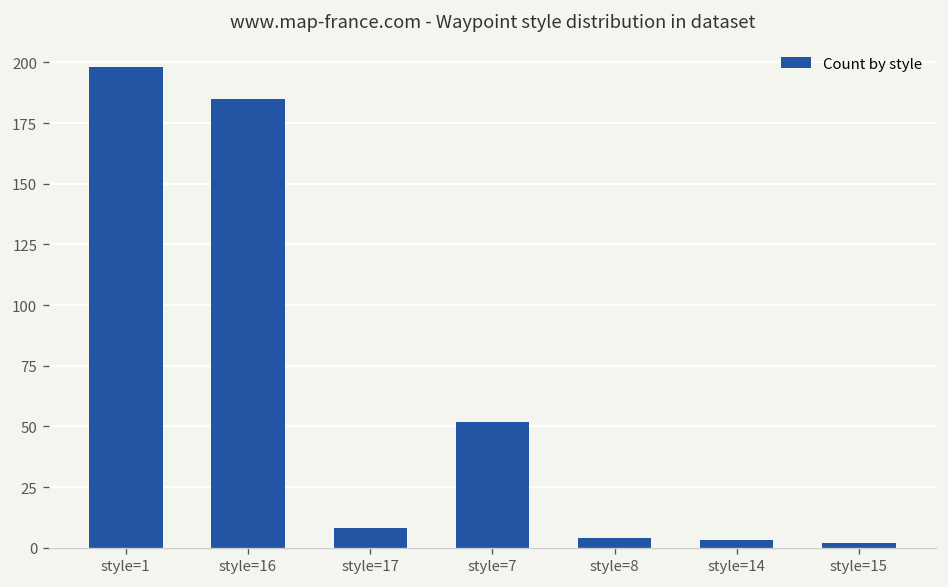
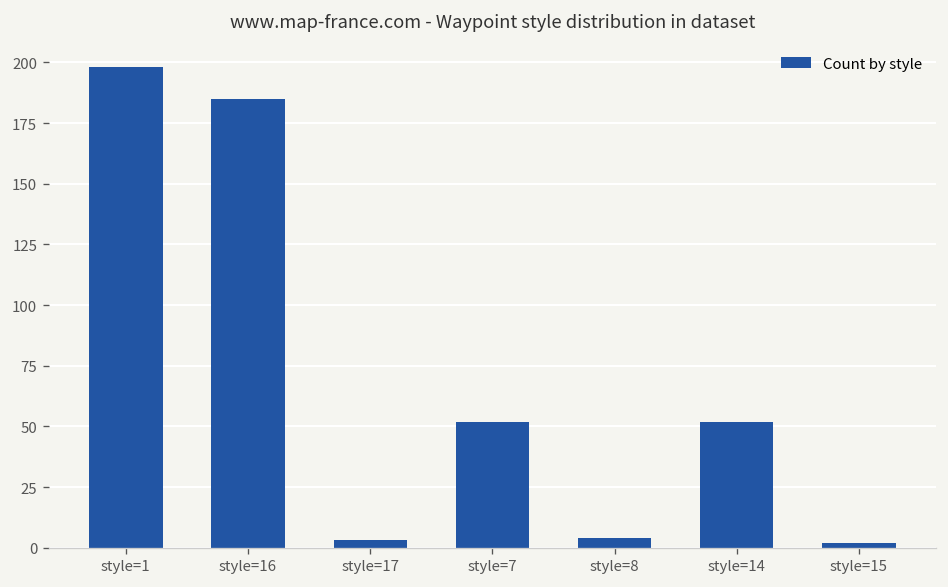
style=17: 8 -> 3
style=14: 3 -> 52
